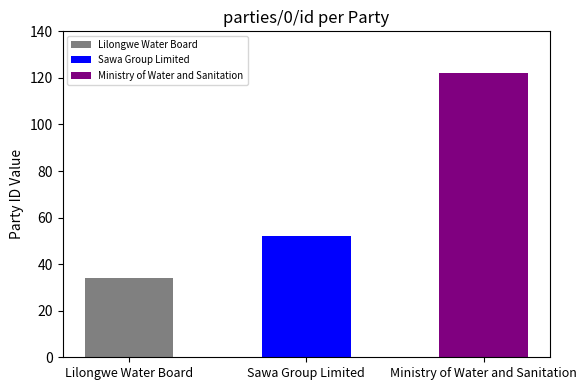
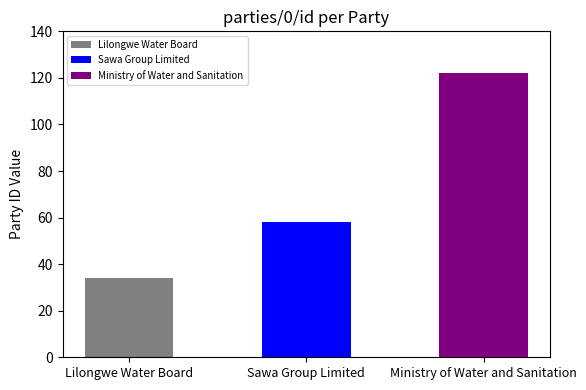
Sawa Group Limited: 52 -> 58
